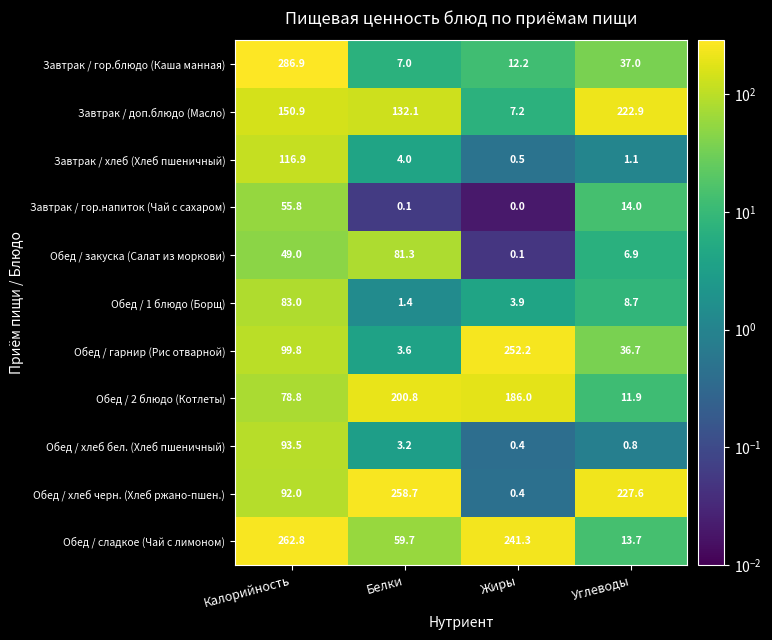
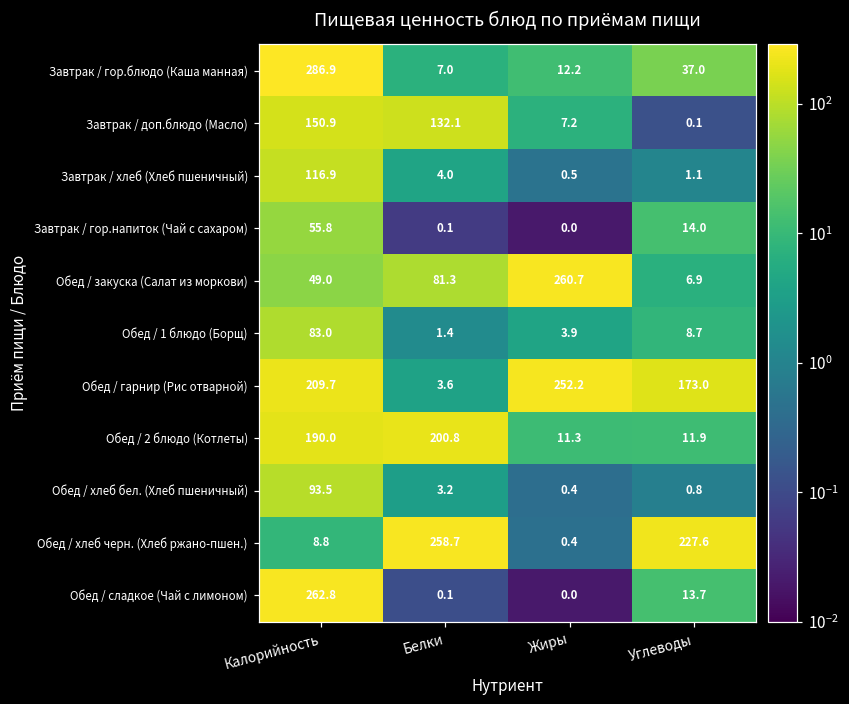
Завтрак / доп.блюдо (Масло), Углеводы: 222.9 -> 0.1
Обед / закуска (Салат из моркови), Жиры: 0.1 -> 260.7
Обед / гарнир (Рис отварной), Калорийность: 99.8 -> 209.7
Обед / гарнир (Рис отварной), Углеводы: 36.7 -> 173.0
Обед / 2 блюдо (Котлеты), Калорийность: 78.8 -> 190.0
Обед / 2 блюдо (Котлеты), Жиры: 186.0 -> 11.3
Обед / хлеб черн. (Хлеб ржано-пшен.), Калорийность: 92.0 -> 8.8
Обед / сладкое (Чай с лимоном), Белки: 59.7 -> 0.1
Обед / сладкое (Чай с лимоном), Жиры: 241.3 -> 0.0
